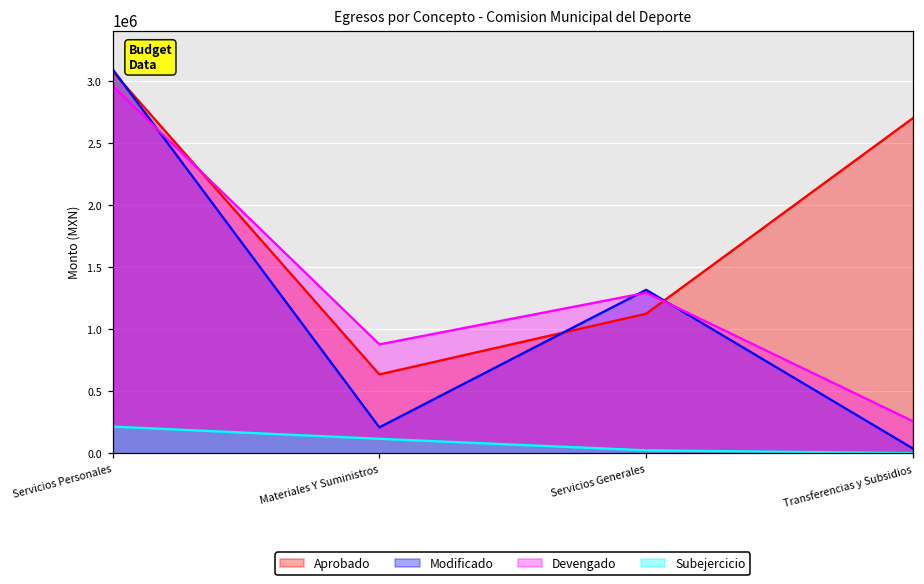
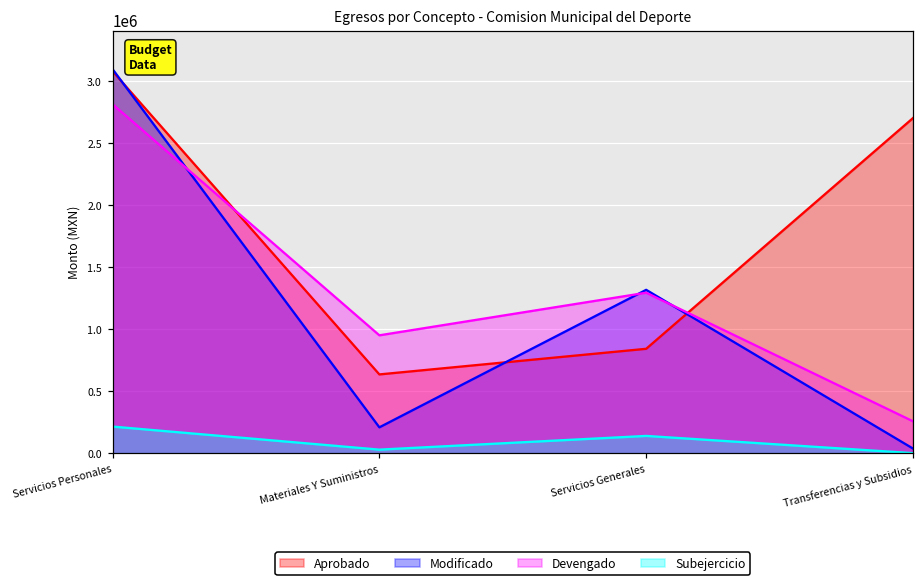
Devengado, Servicios Personales: 2960000 -> 2820000
Devengado, Materiales Y Suministros: 880000 -> 950000
Subejercicio, Materiales Y Suministros: 120000 -> 30000
Aprobado, Servicios Generales: 1130000 -> 840000
Subejercicio, Servicios Generales: 20000 -> 140000
